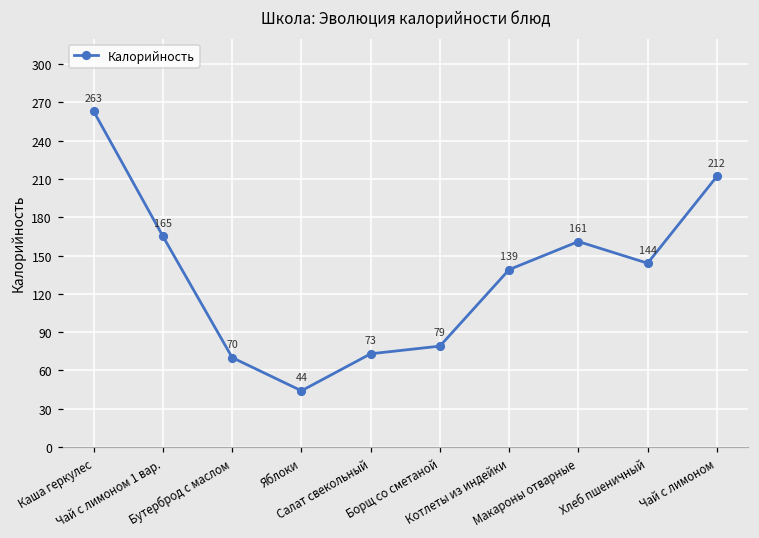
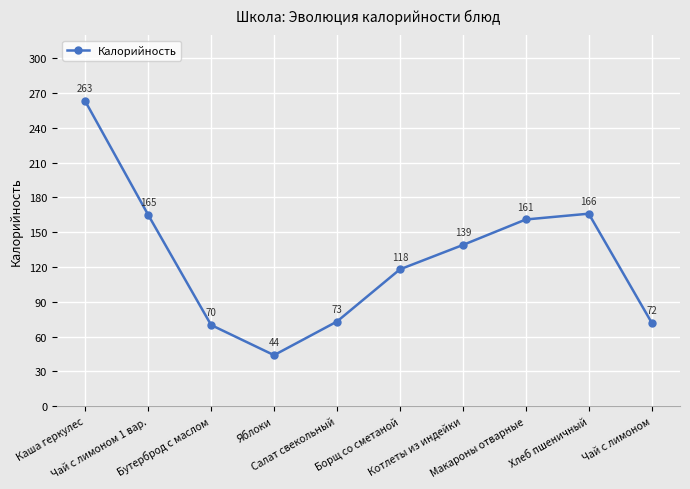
Борщ со сметаной: 79 -> 118
Хлеб пшеничный: 144 -> 166
Чай с лимоном: 212 -> 72
